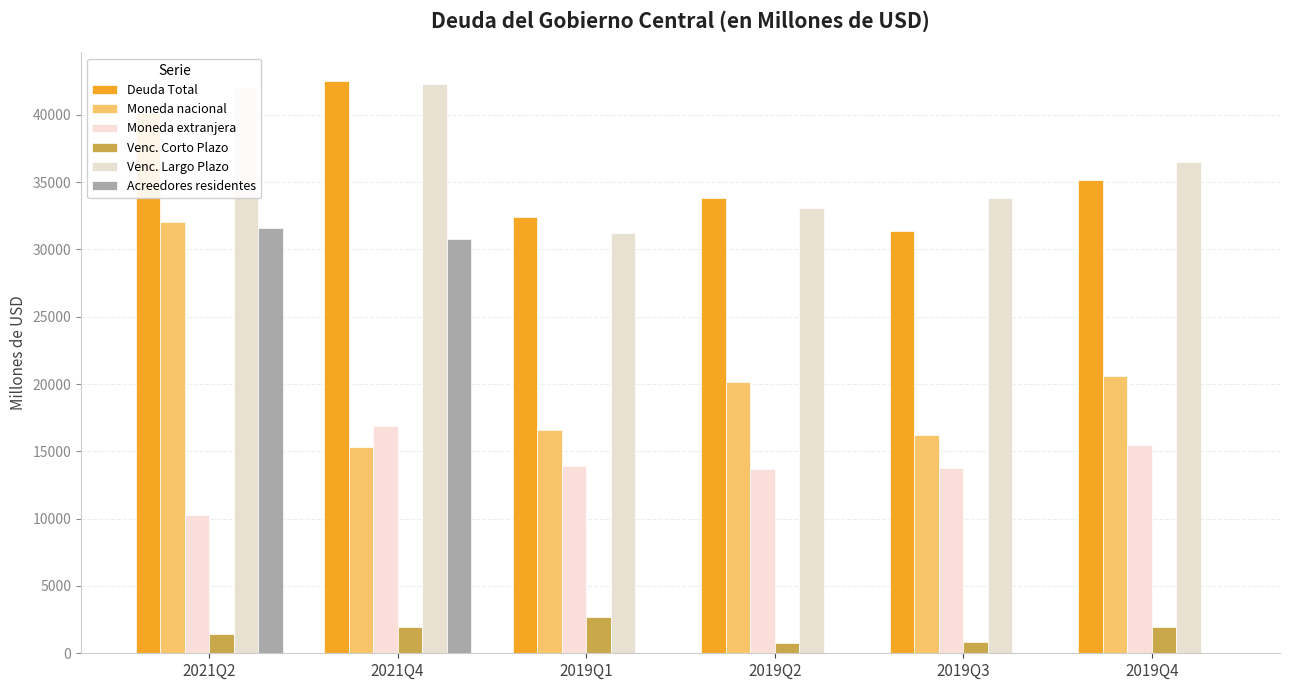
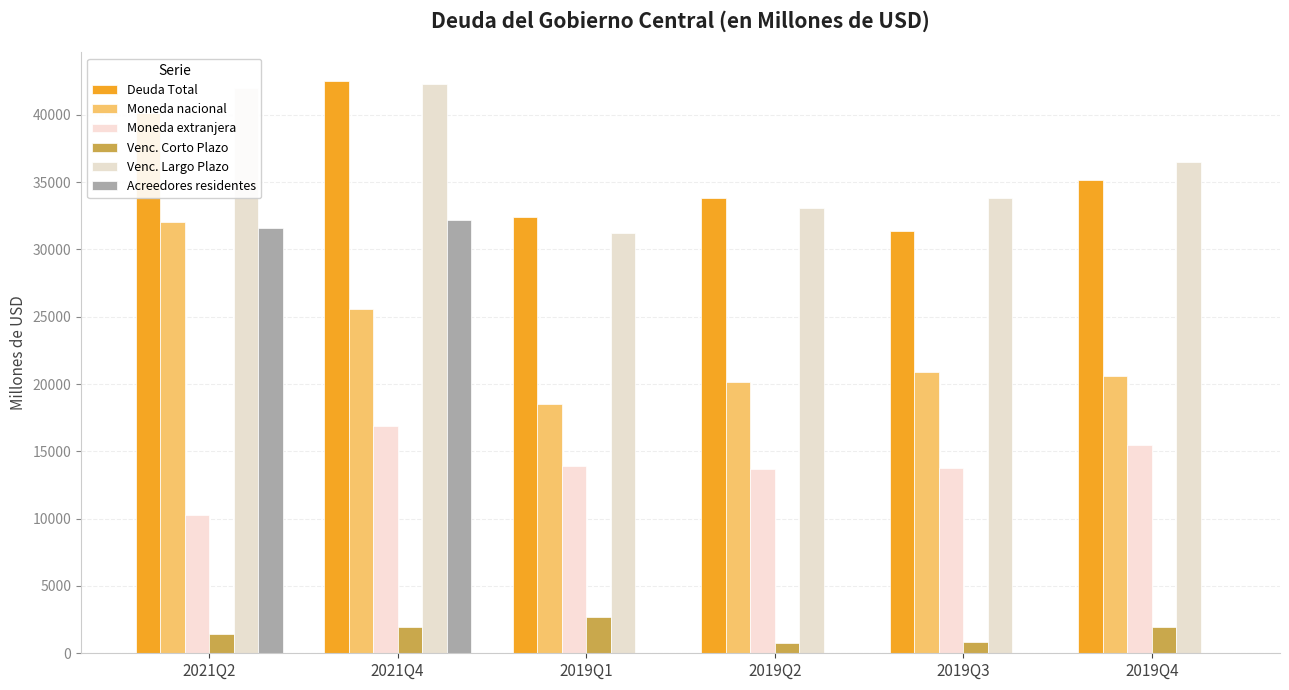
Moneda nacional, 2021Q4: 15300 -> 25600
Acreedores residentes, 2021Q4: 30700 -> 32200
Moneda nacional, 2019Q1: 16600 -> 18500
Moneda nacional, 2019Q3: 16200 -> 20900
